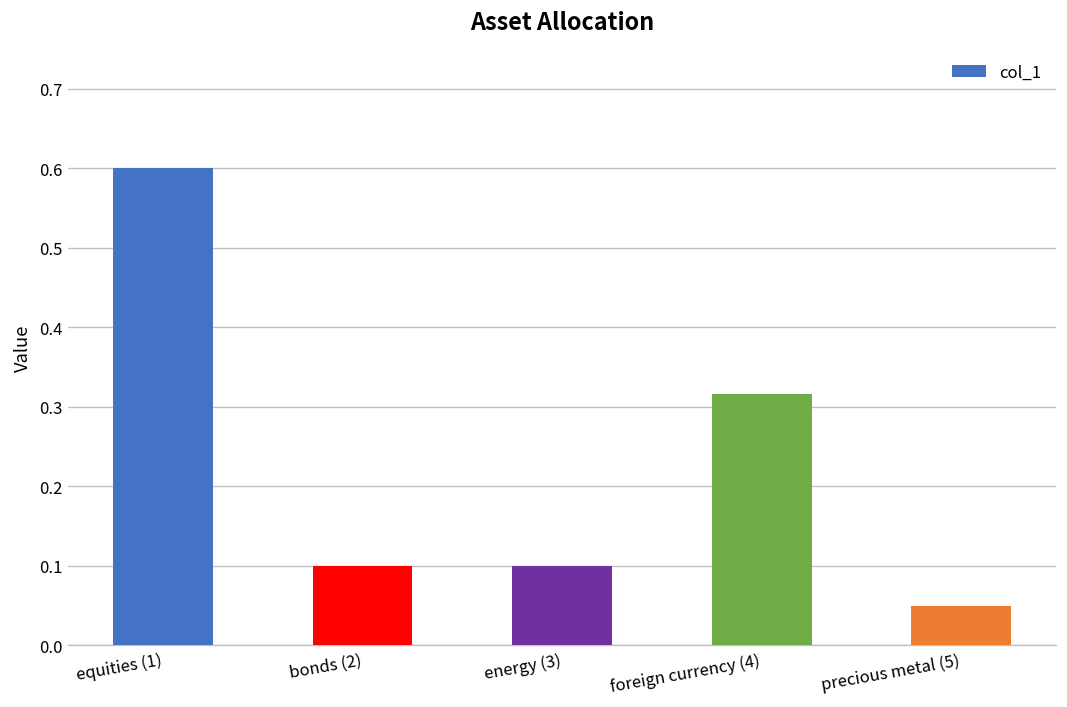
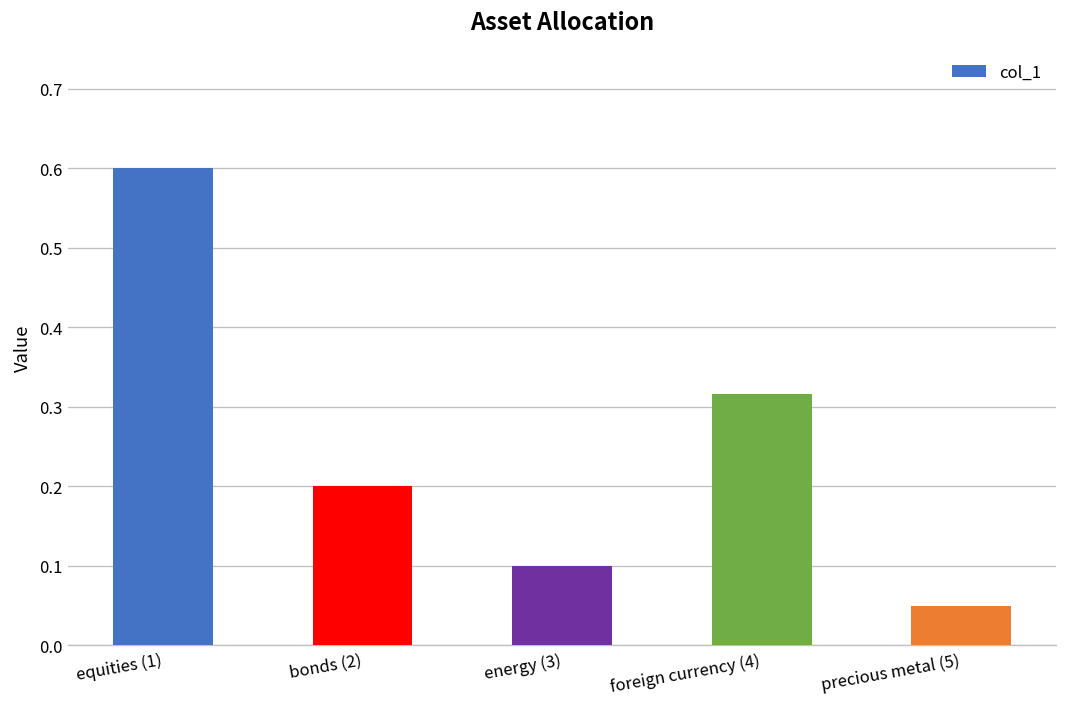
bonds (2): 0.1 -> 0.2
